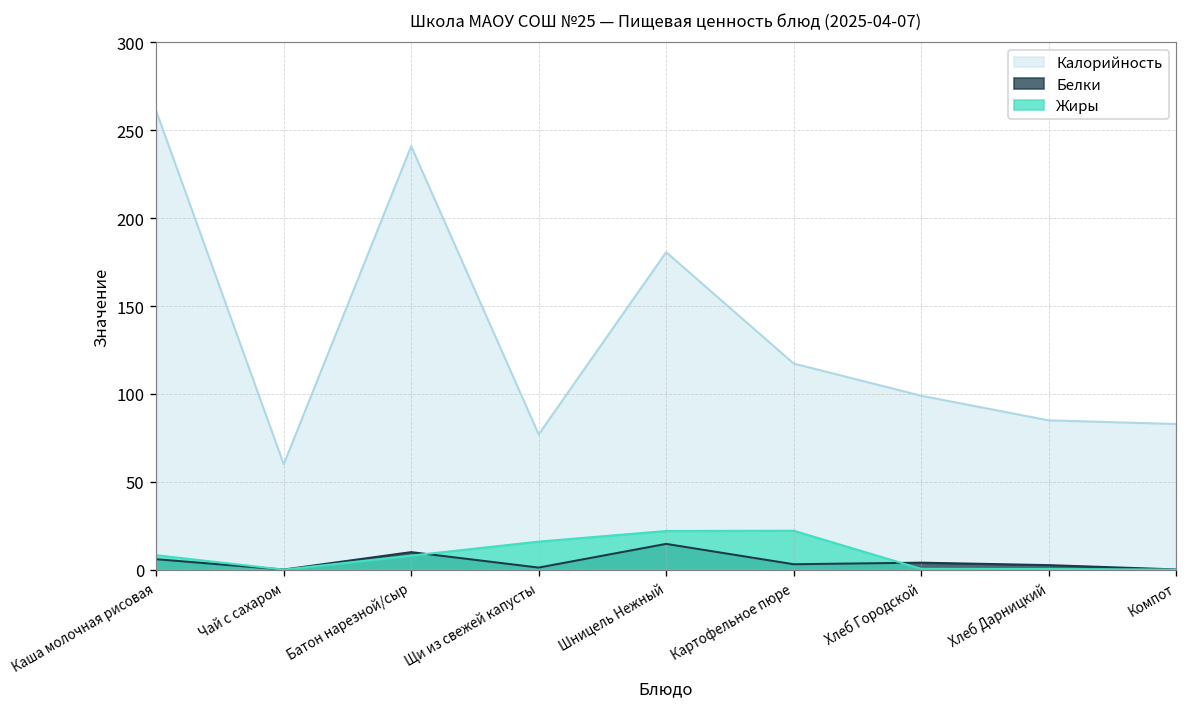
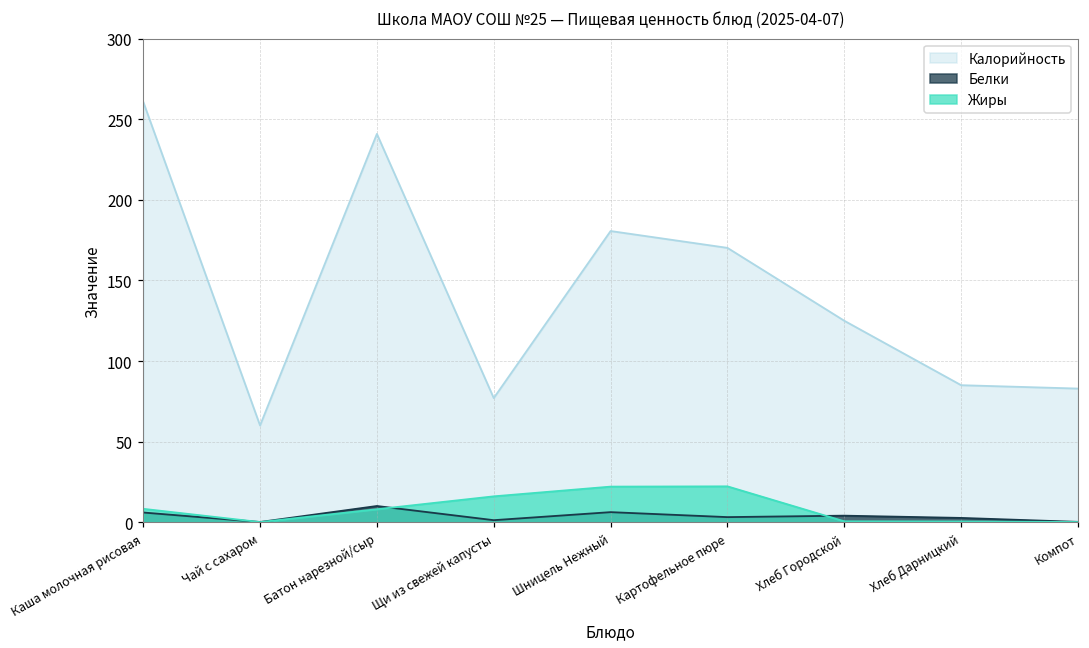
Белки, Шницель Нежный: 15 -> 6
Калорийность, Картофельное пюре: 117 -> 170
Калорийность, Хлеб Городской: 99 -> 125
